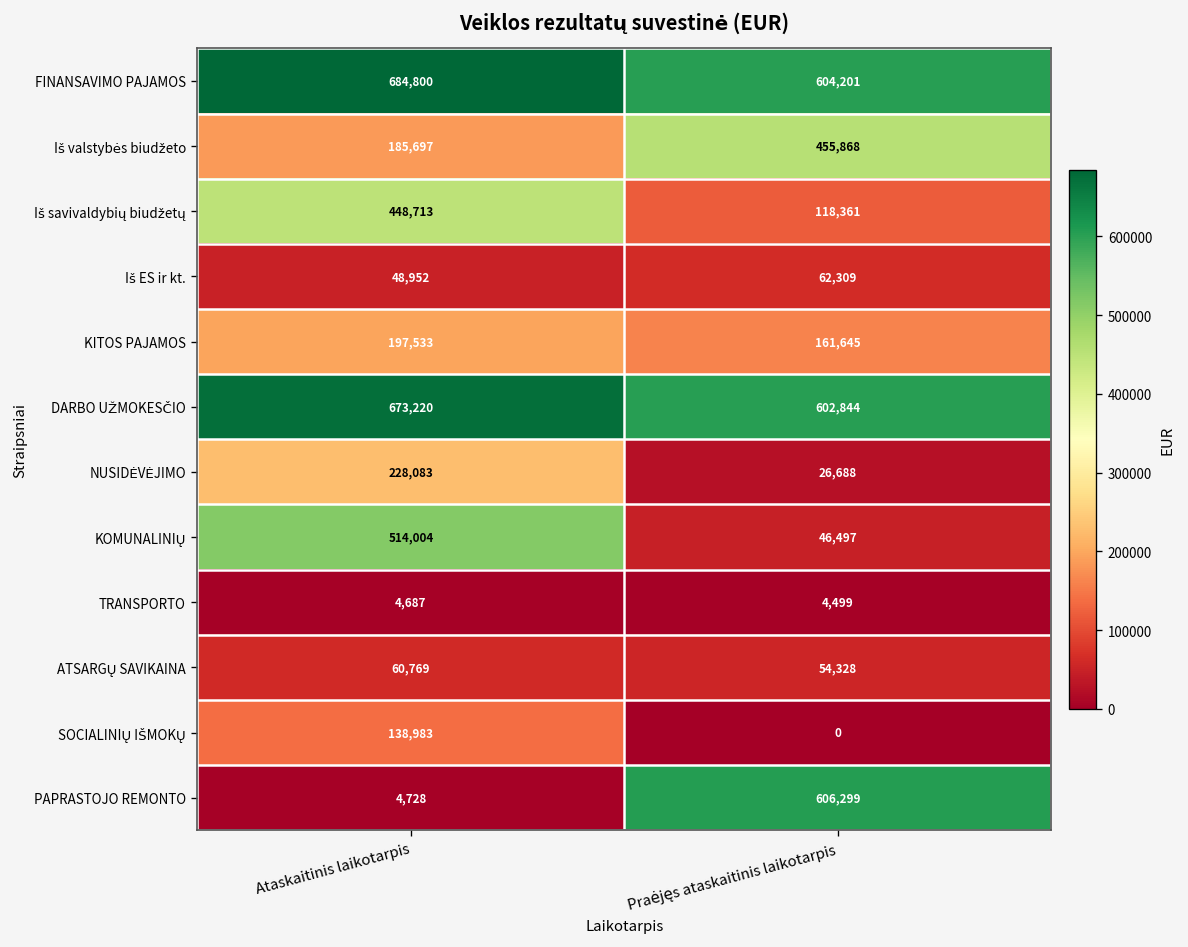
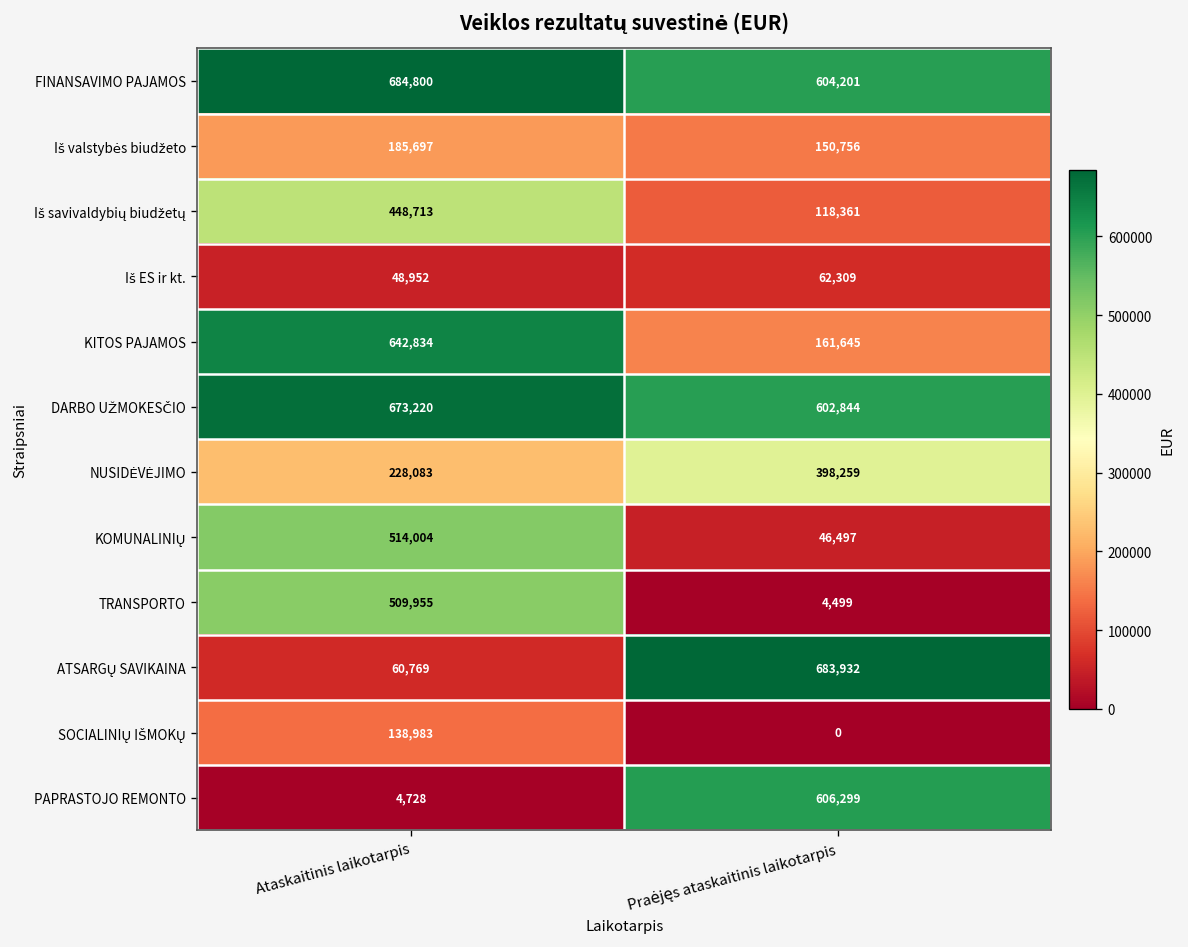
Iš valstybės biudžeto, Praėjęs ataskaitinis laikotarpis: 455,868 -> 150,756
KITOS PAJAMOS, Ataskaitinis laikotarpis: 197,533 -> 642,834
NUSIDĖVĖJIMO, Praėjęs ataskaitinis laikotarpis: 26,688 -> 398,259
TRANSPORTO, Ataskaitinis laikotarpis: 4,687 -> 509,955
ATSARGŲ SAVIKAINA, Praėjęs ataskaitinis laikotarpis: 54,328 -> 683,932
